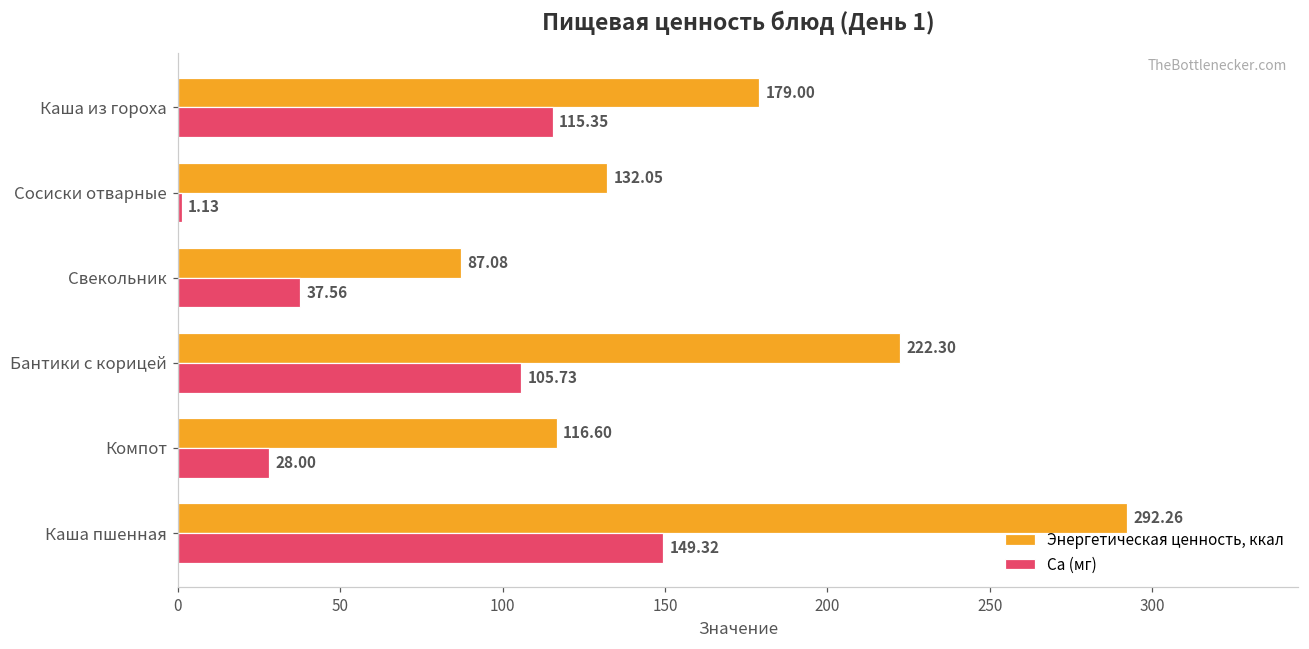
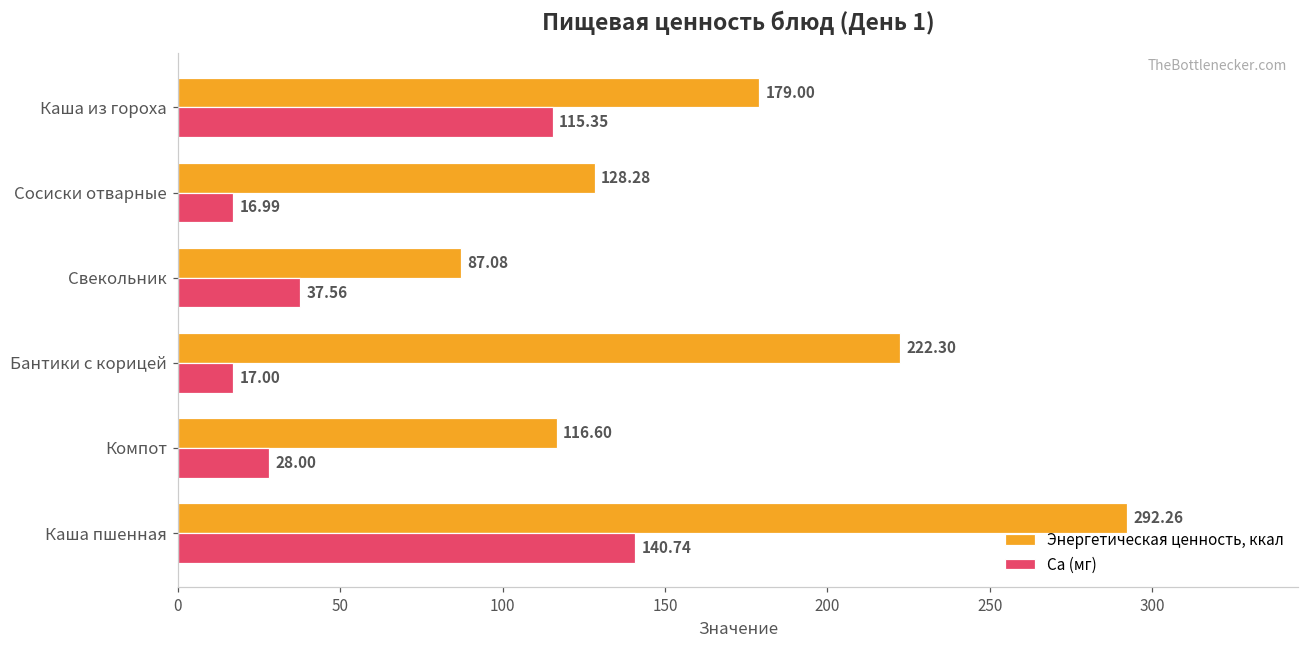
Энергетическая ценность, ккал, Сосиски отварные: 132.05 -> 128.28
Ca (мг), Сосиски отварные: 1.13 -> 16.99
Ca (мг), Бантики с корицей: 105.73 -> 17.00
Ca (мг), Каша пшенная: 149.32 -> 140.74
